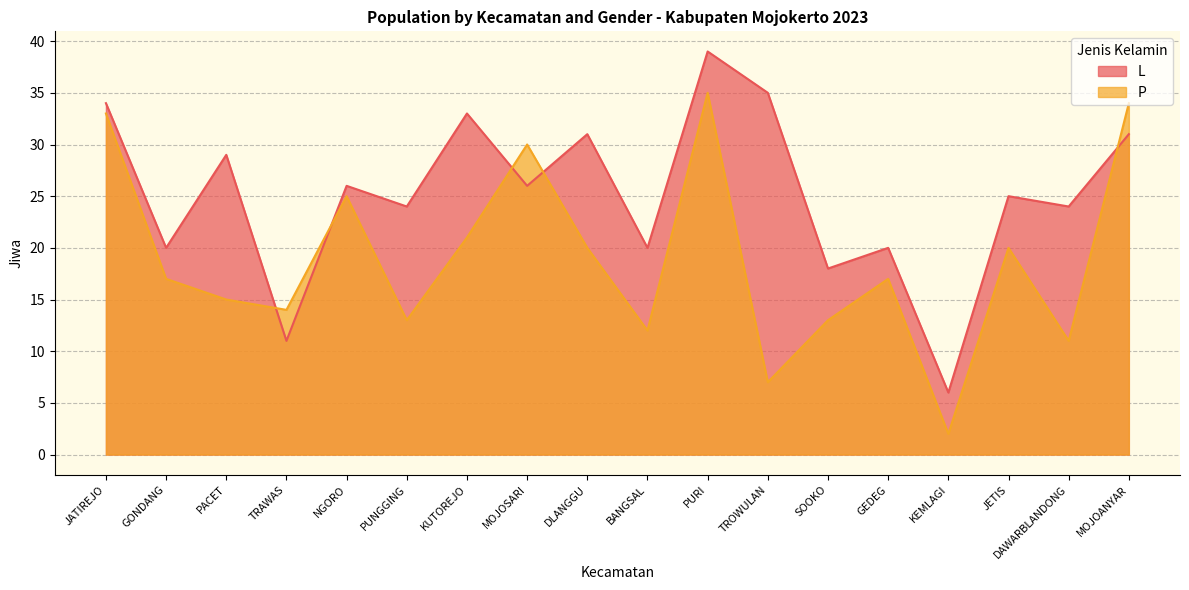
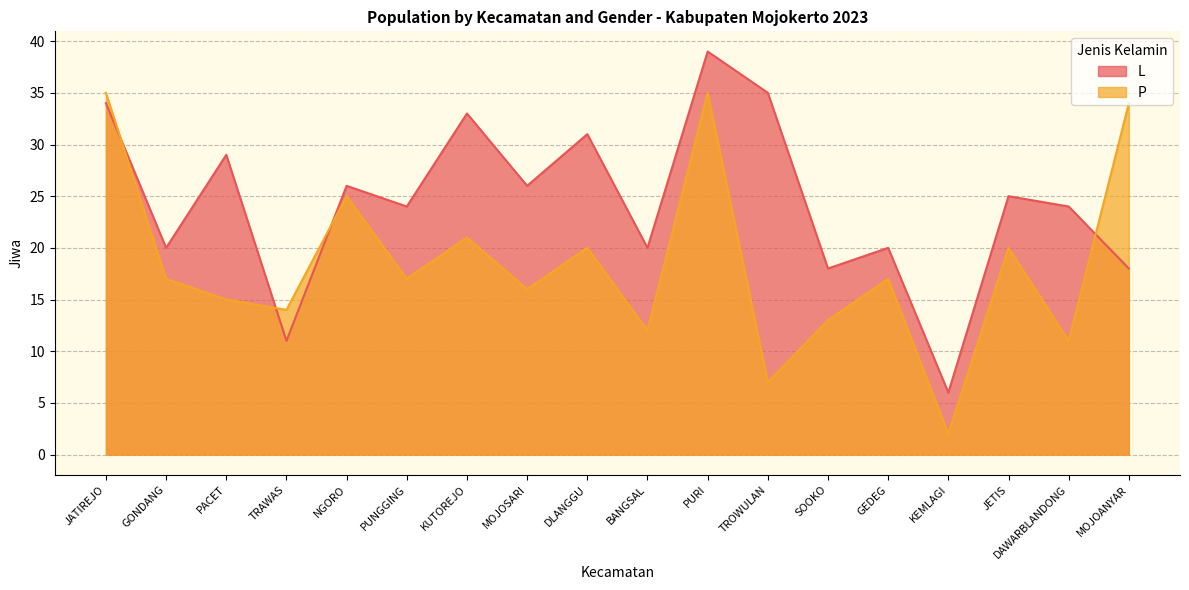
P, JATIREJO: 33 -> 35
P, PUNGGING: 13 -> 17
P, MOJOSARI: 30 -> 16
L, MOJOANYAR: 31 -> 18
